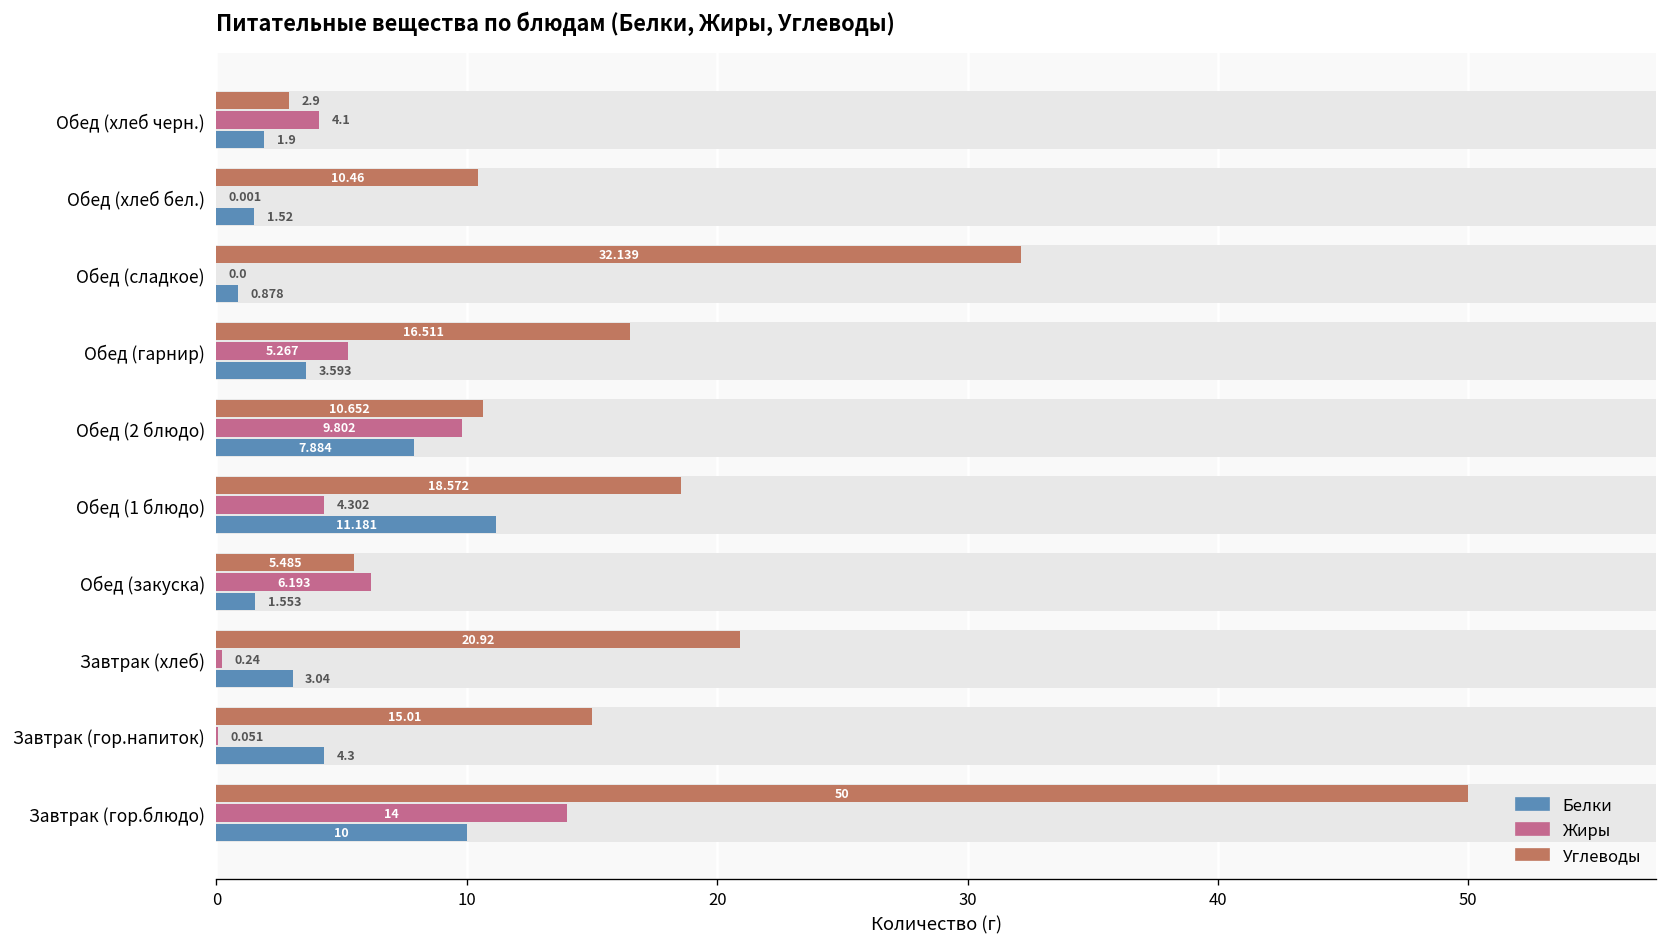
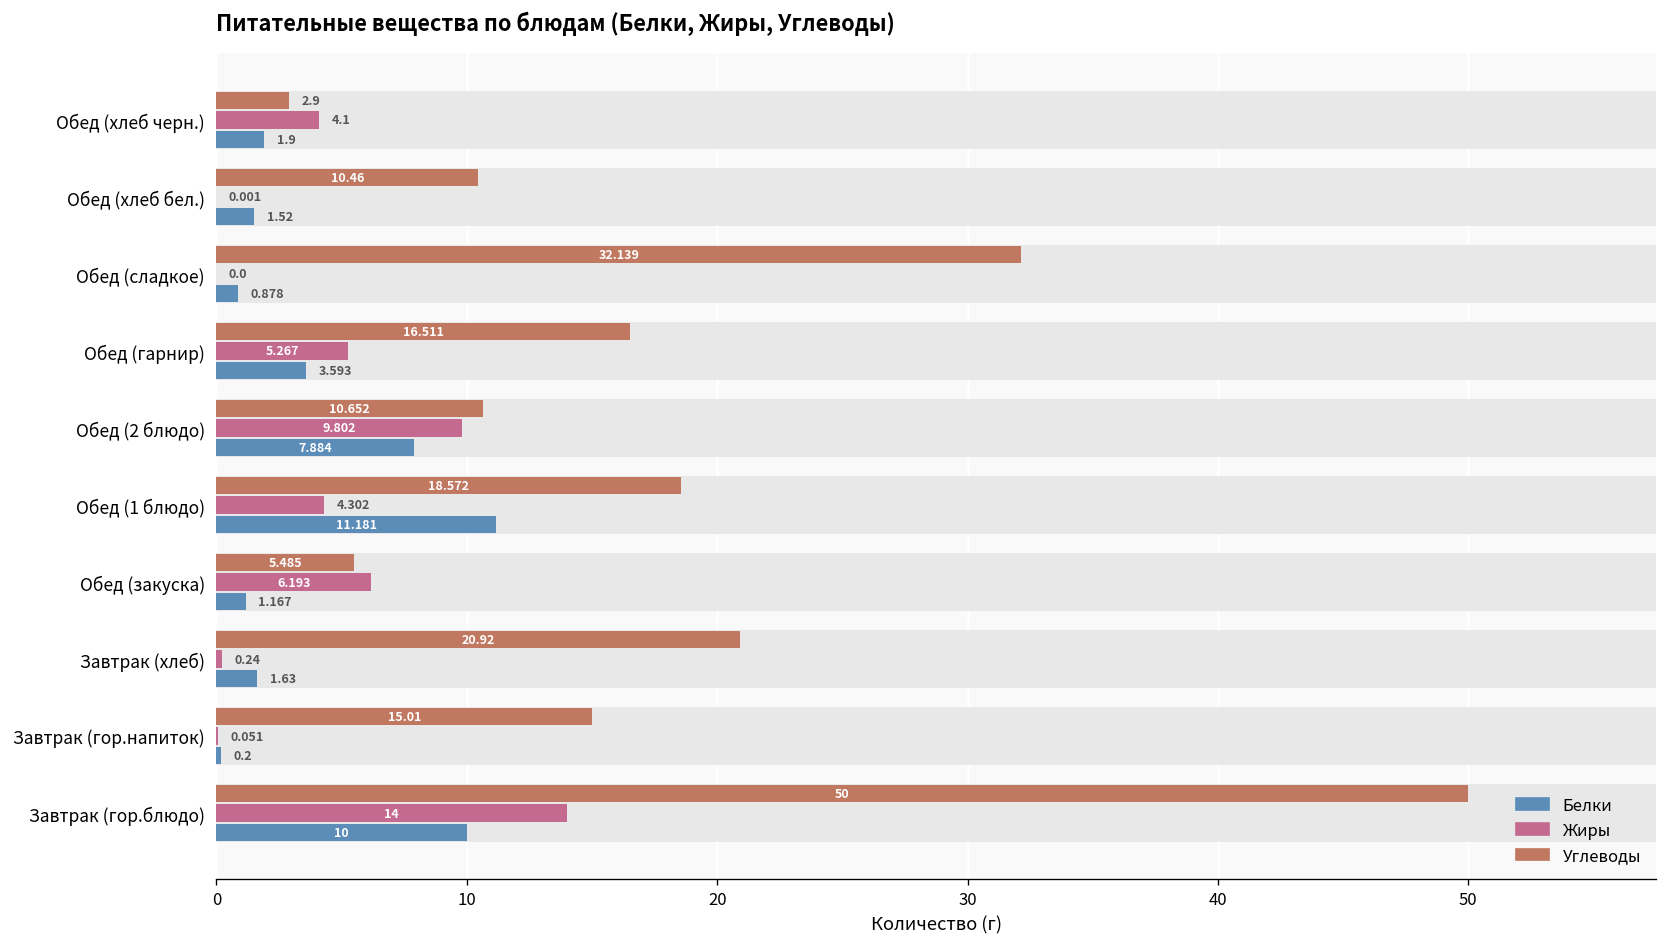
Белки, Обед (закуска): 1.553 -> 1.167
Белки, Завтрак (хлеб): 3.04 -> 1.63
Белки, Завтрак (гор.напиток): 4.3 -> 0.2
